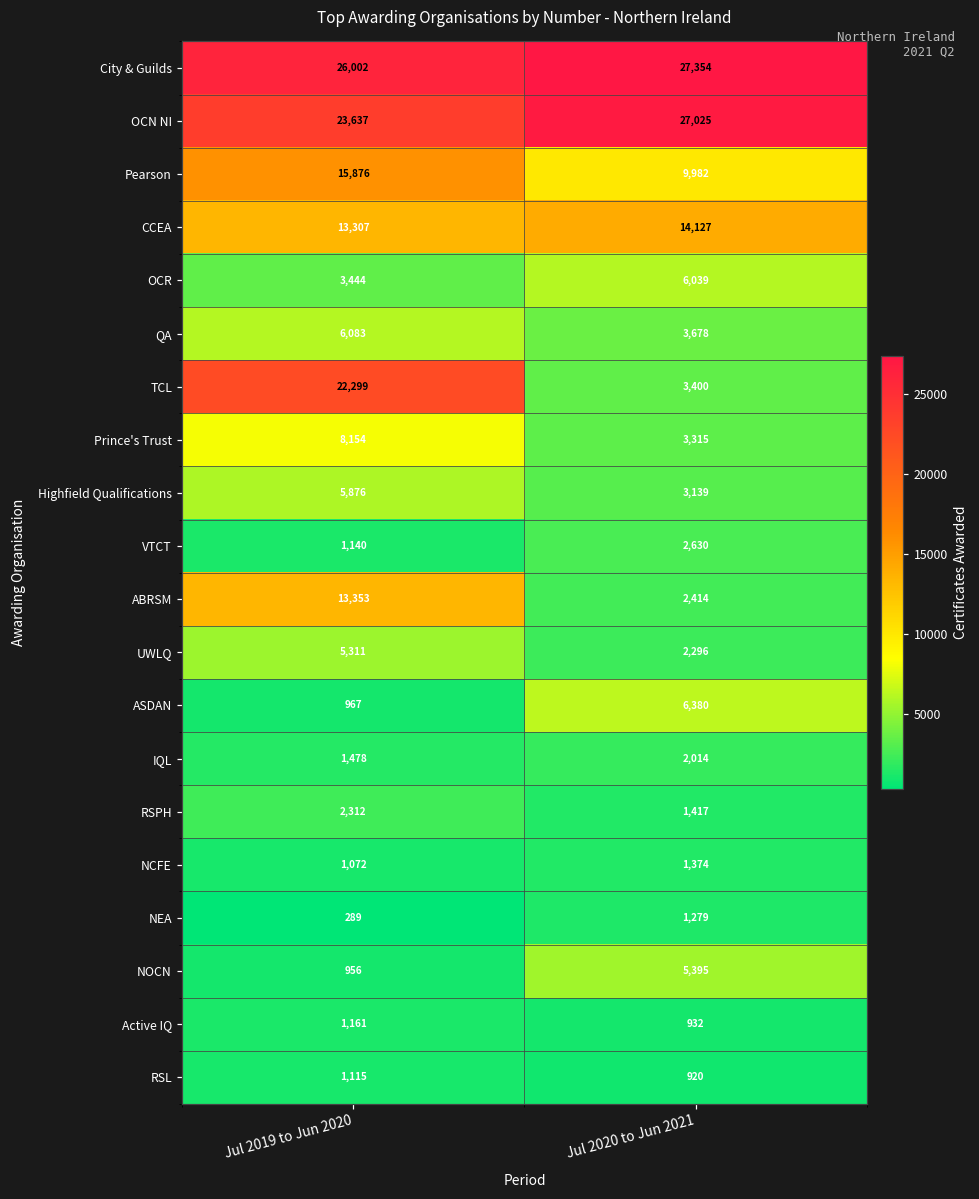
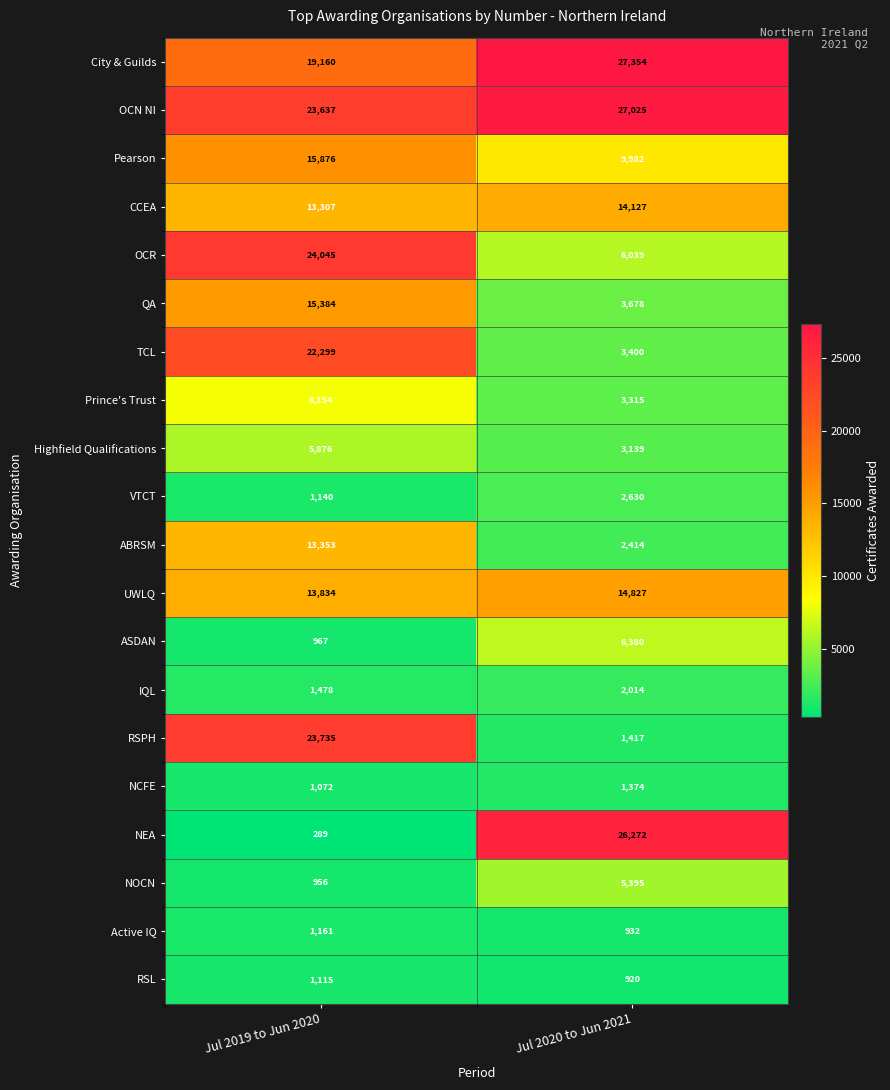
City & Guilds, Jul 2019 to Jun 2020: 26,002 -> 19,160
OCR, Jul 2019 to Jun 2020: 3,444 -> 24,045
QA, Jul 2019 to Jun 2020: 6,083 -> 15,384
UWLQ, Jul 2019 to Jun 2020: 5,311 -> 13,834
UWLQ, Jul 2020 to Jun 2021: 2,296 -> 14,827
RSPH, Jul 2019 to Jun 2020: 2,312 -> 23,735
NEA, Jul 2020 to Jun 2021: 1,279 -> 26,272
